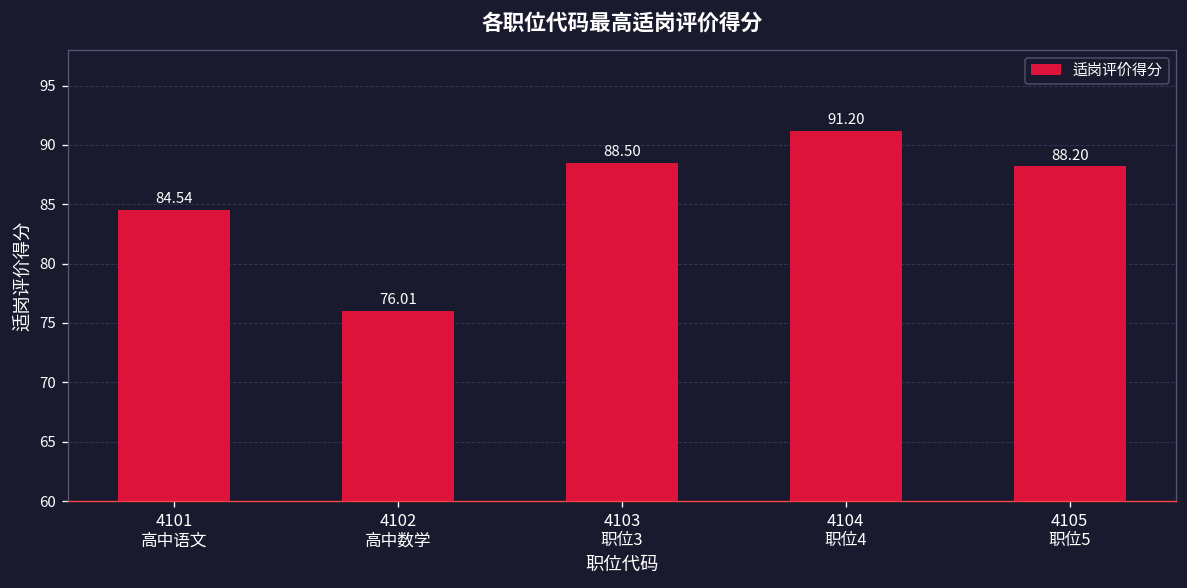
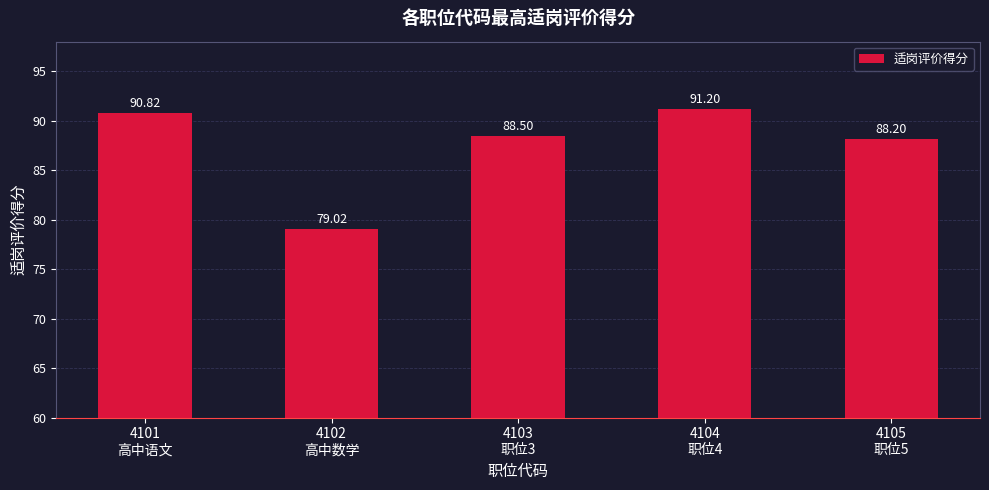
4101 高中语文: 84.54 -> 90.82
4102 高中数学: 76.01 -> 79.02
